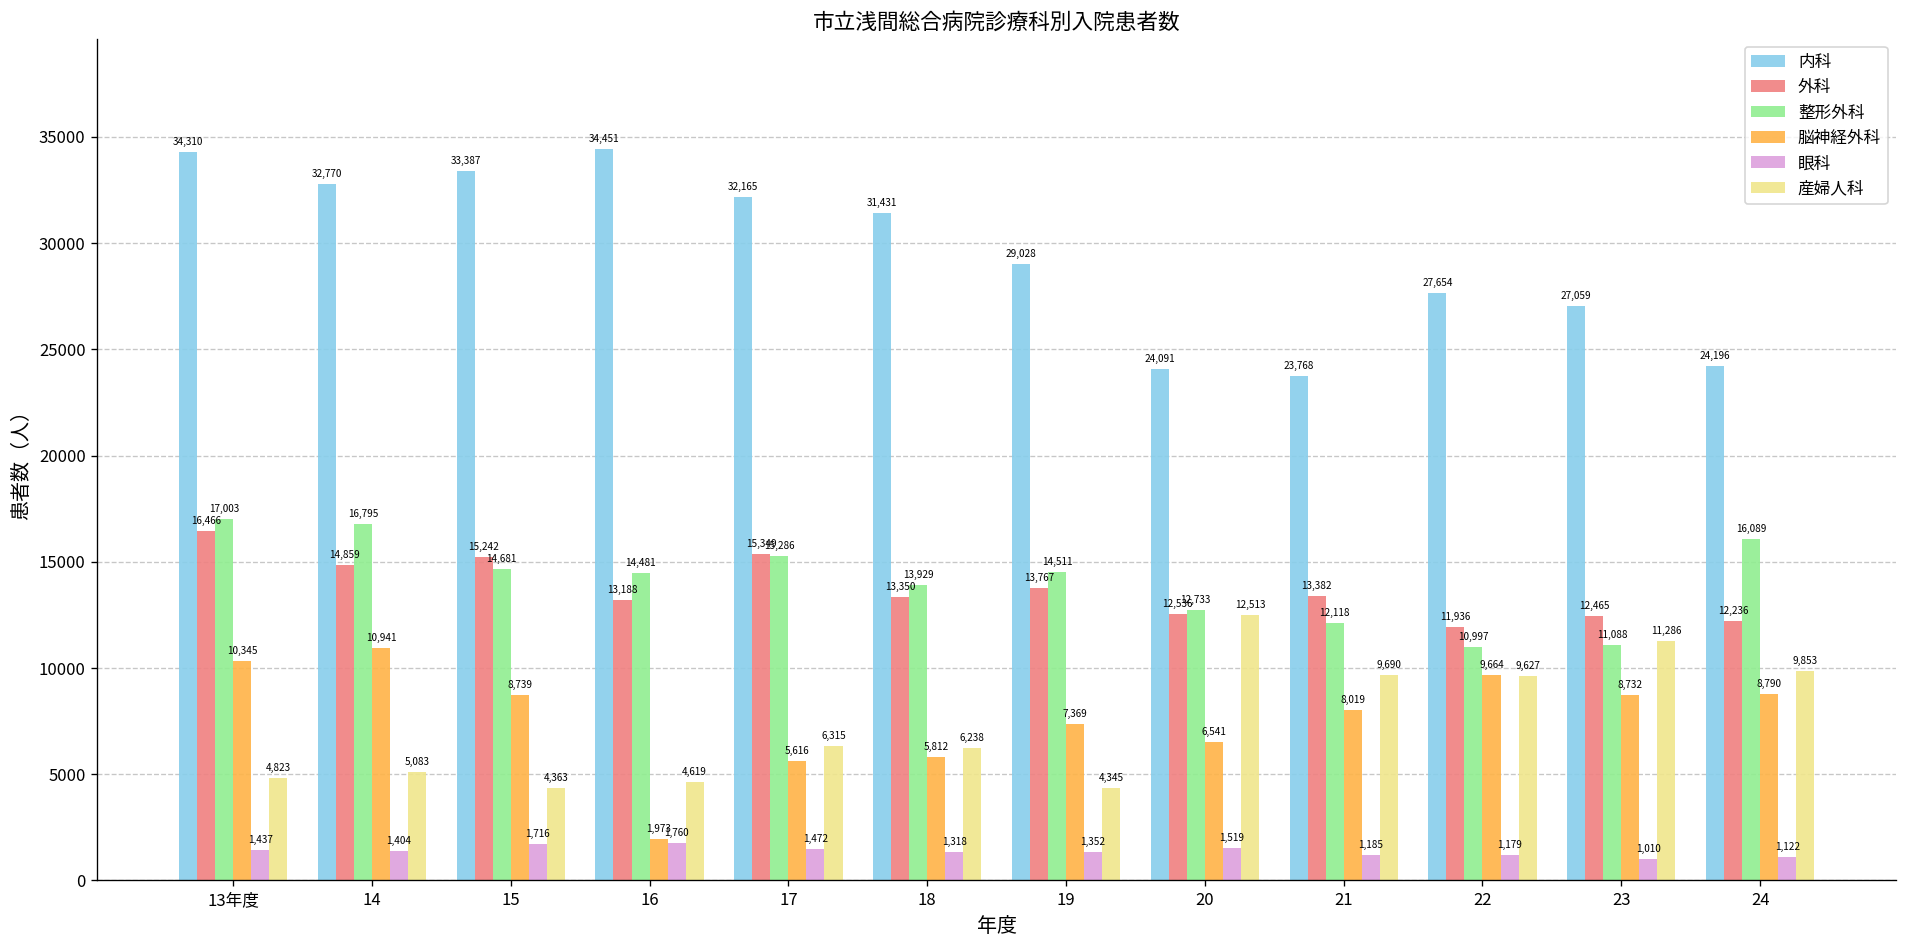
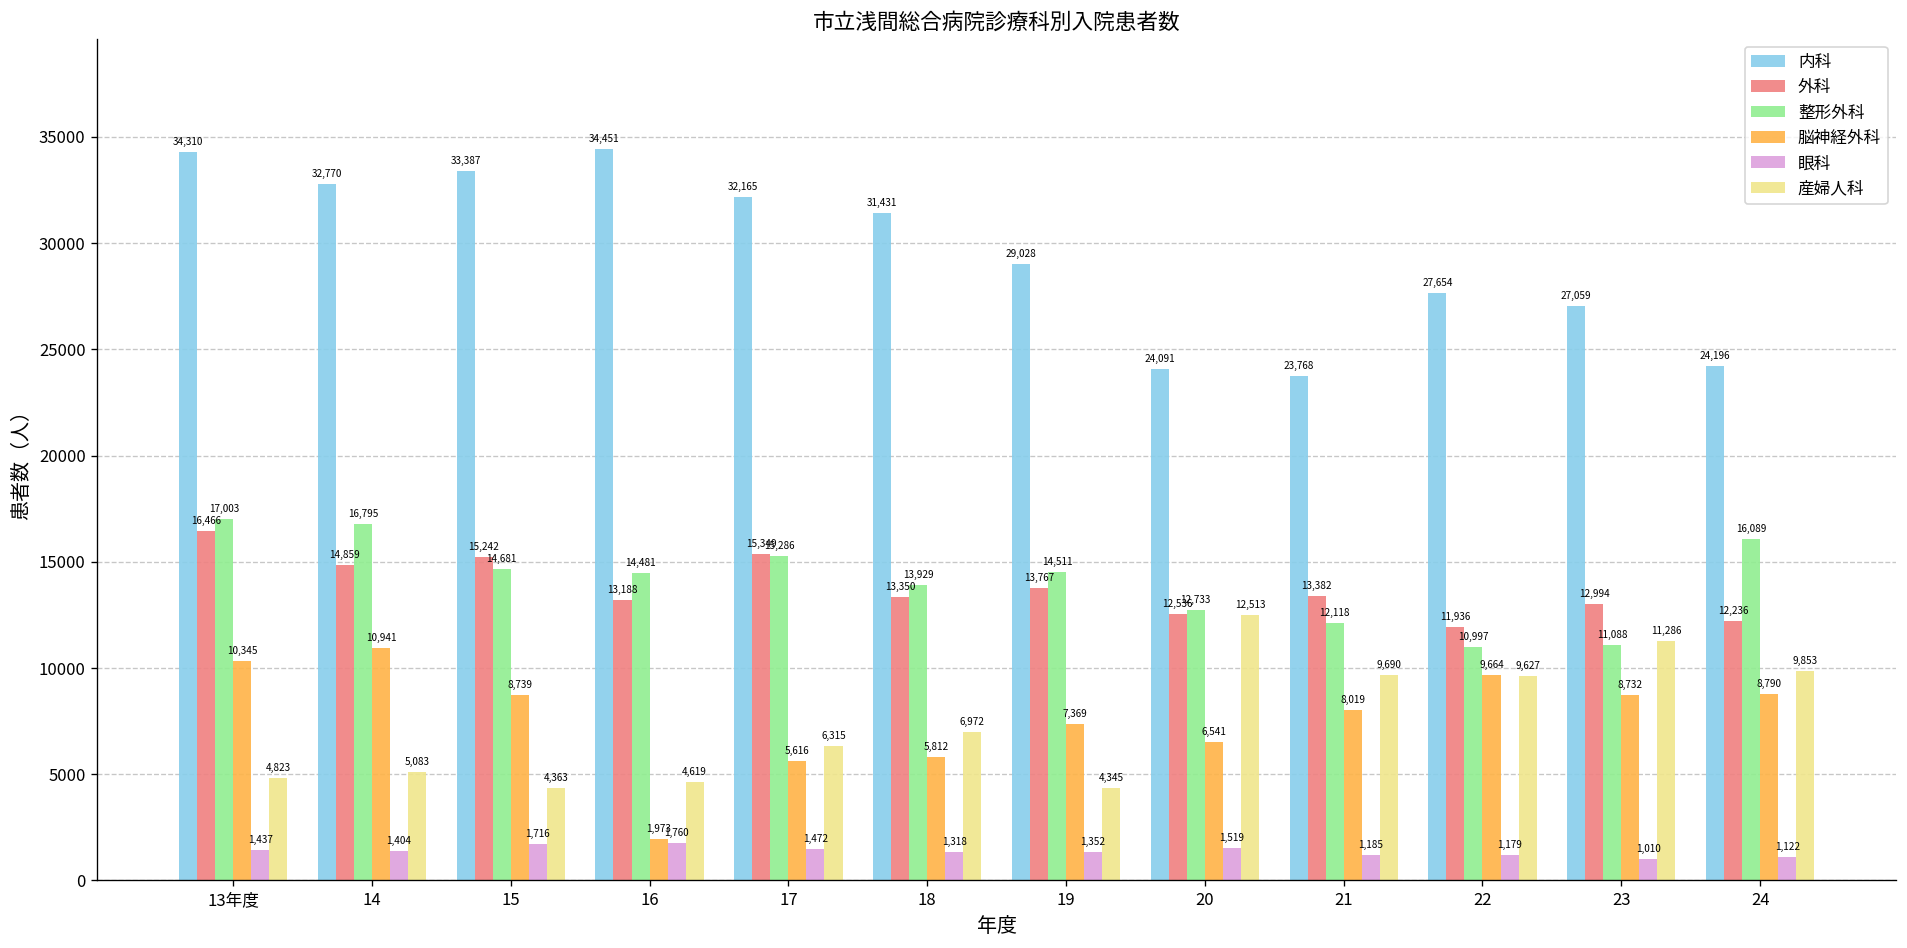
産婦人科, 18: 6,238 -> 6,972
外科, 23: 12,465 -> 12,994
